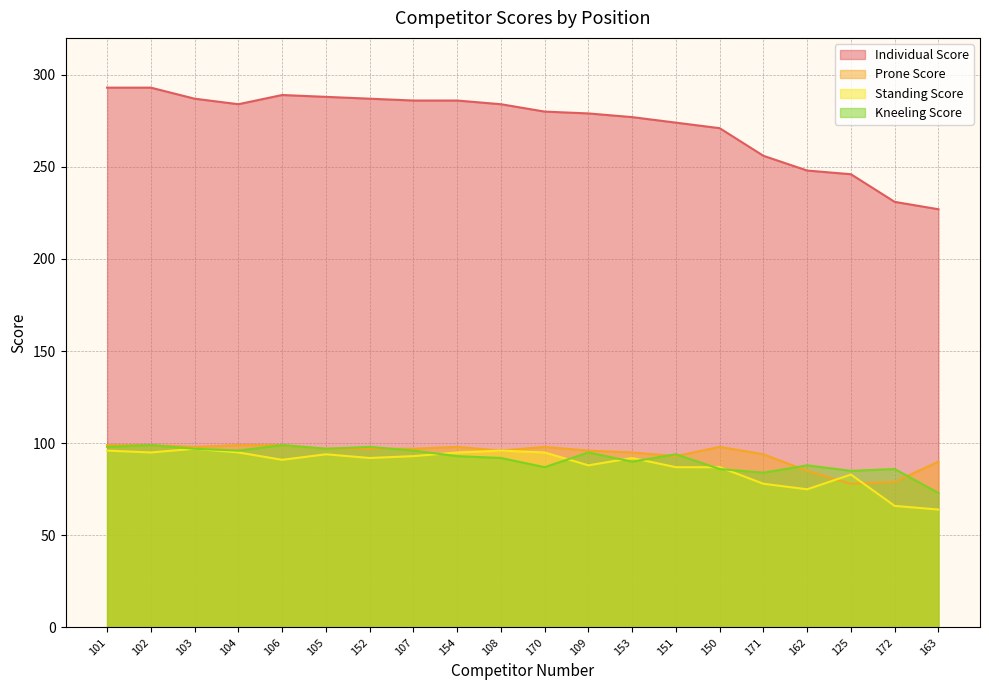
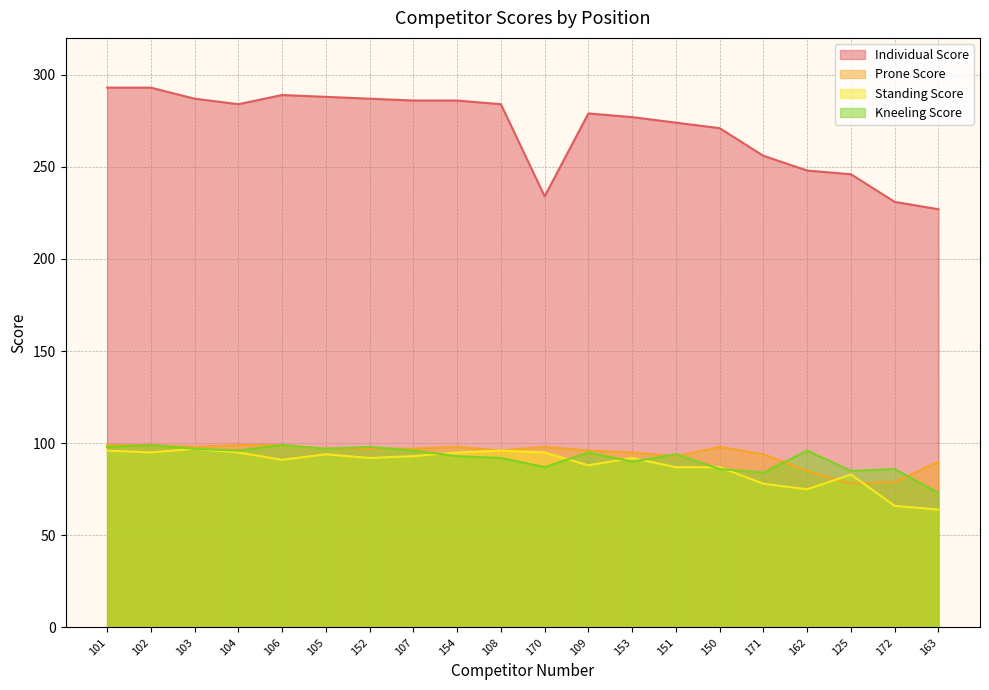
Individual Score, 170: 280 -> 234
Kneeling Score, 162: 88 -> 96
